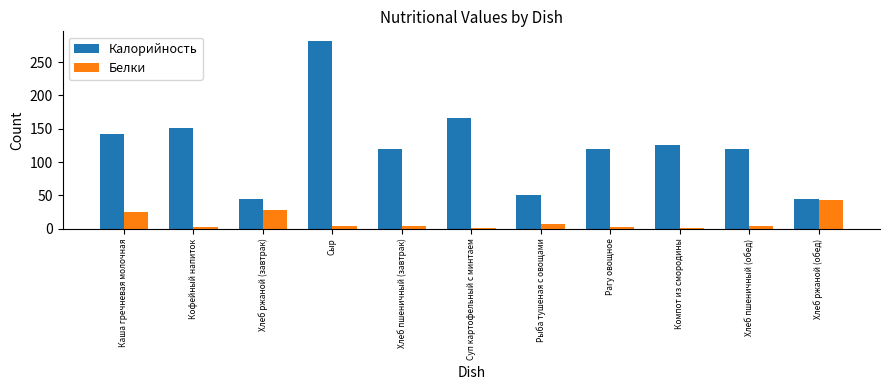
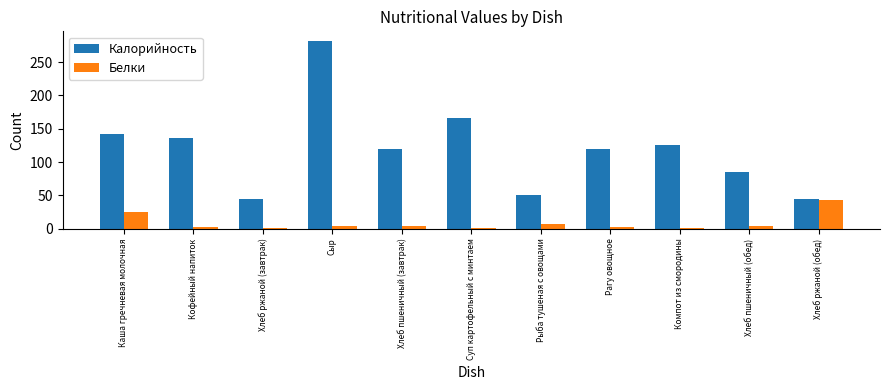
Калорийность, Кофейный напиток: 150 -> 140
Белки, Хлеб ржаной (завтрак): 30 -> 0
Калорийность, Хлеб пшеничный (обед): 120 -> 90
